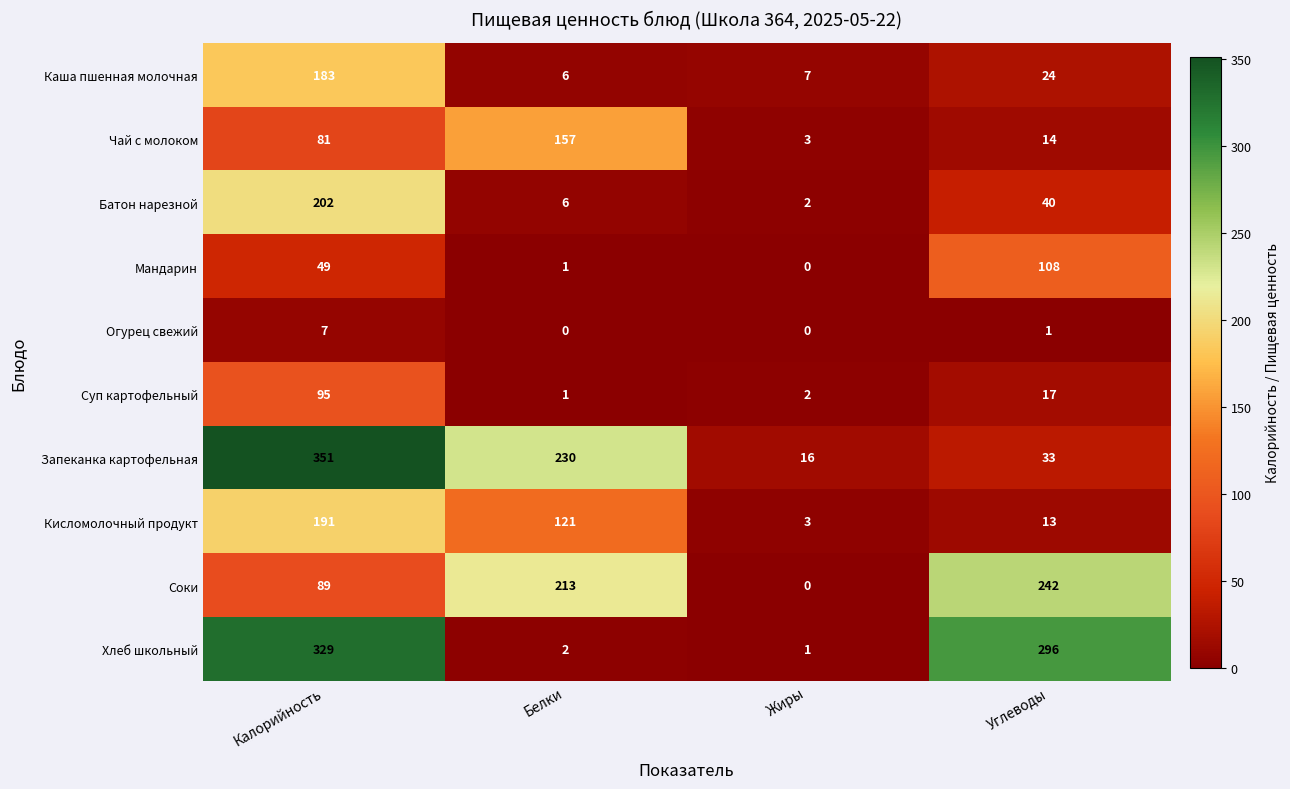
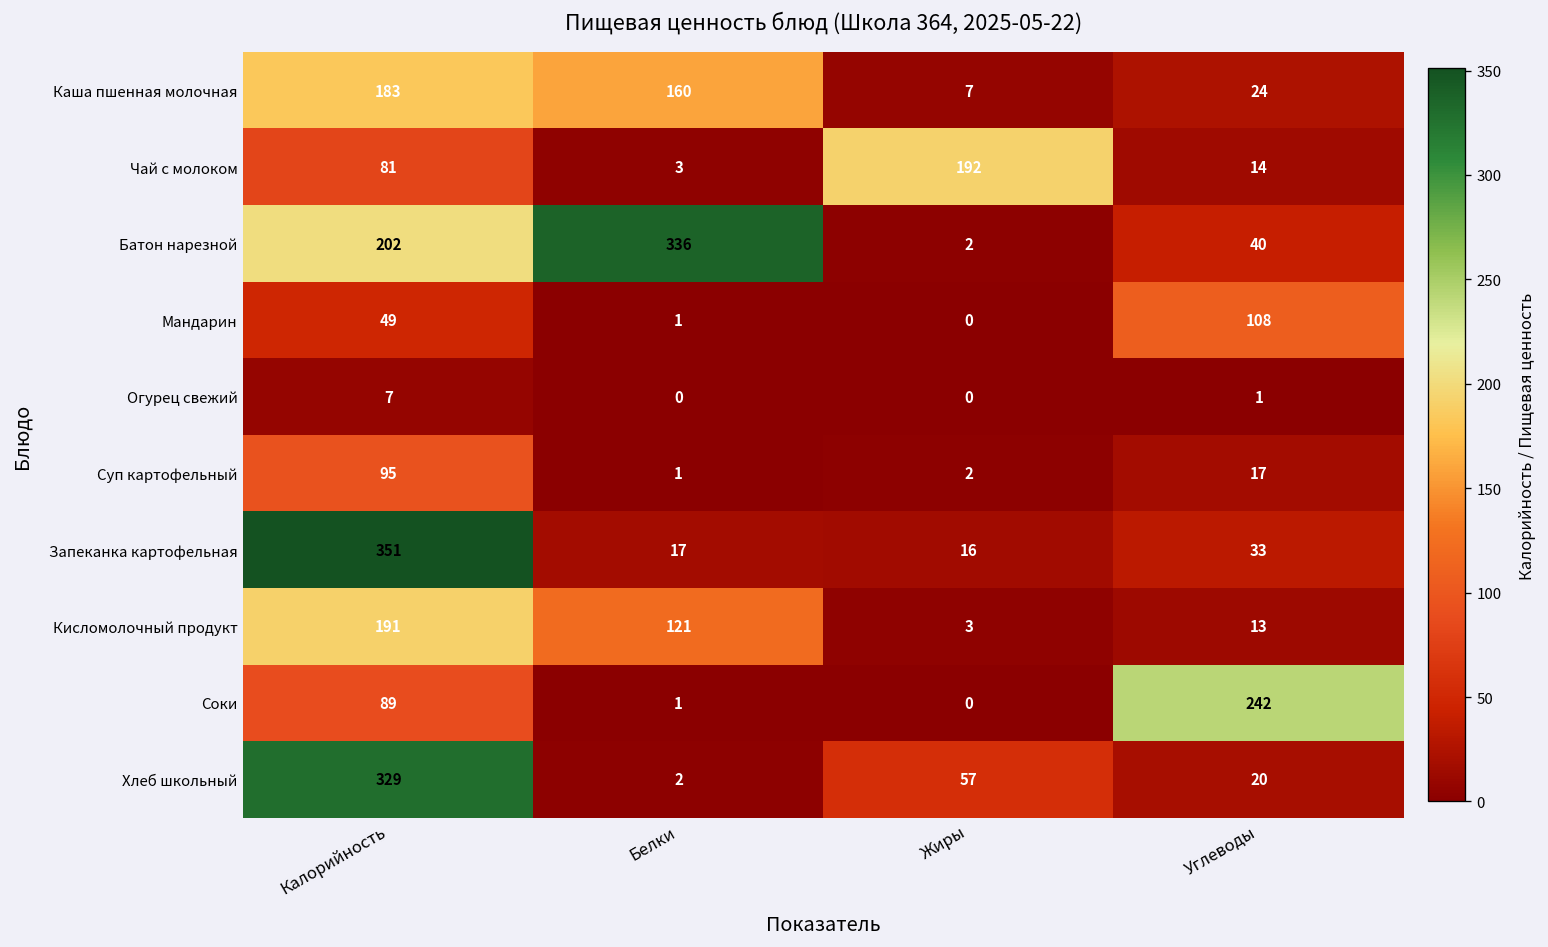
Каша пшенная молочная, Белки: 6 -> 160
Чай с молоком, Белки: 157 -> 3
Чай с молоком, Жиры: 3 -> 192
Батон нарезной, Белки: 6 -> 336
Запеканка картофельная, Белки: 230 -> 17
Соки, Белки: 213 -> 1
Хлеб школьный, Жиры: 1 -> 57
Хлеб школьный, Углеводы: 296 -> 20
